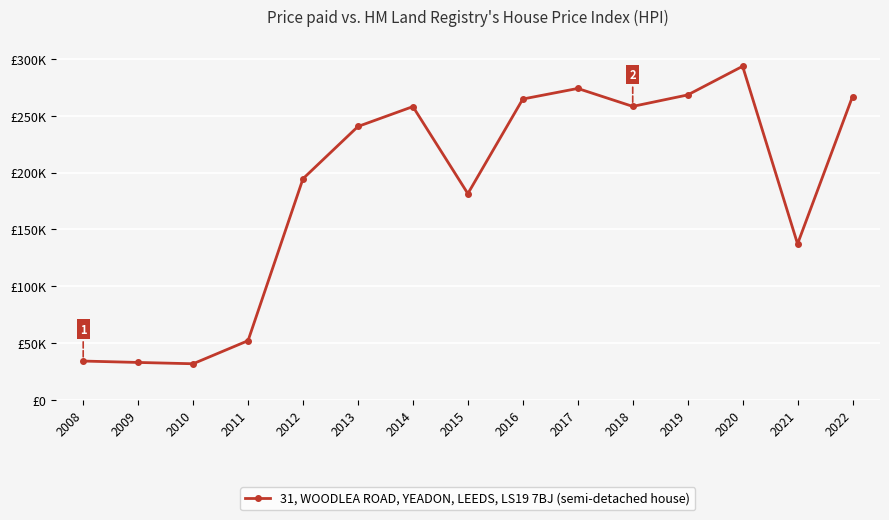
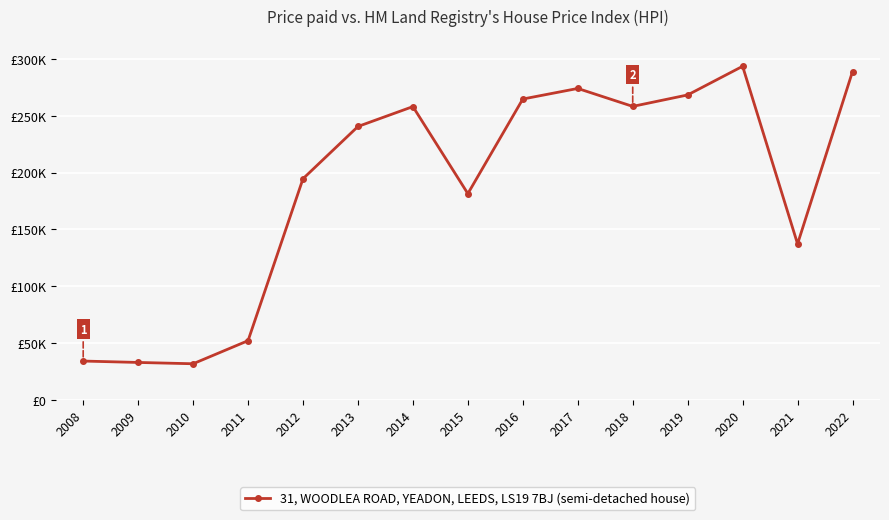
2022: £267000 -> £289000
